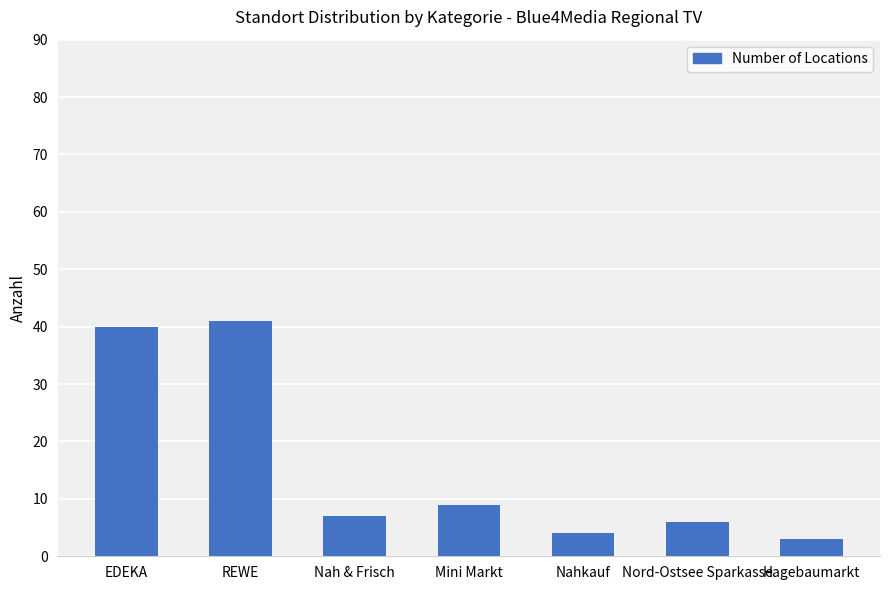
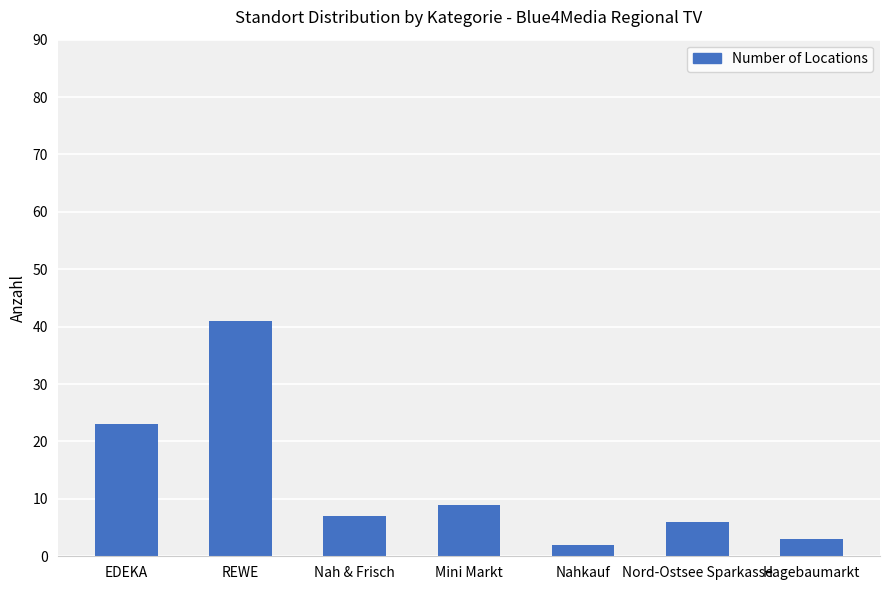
EDEKA: 40 -> 23
Nahkauf: 4 -> 2
